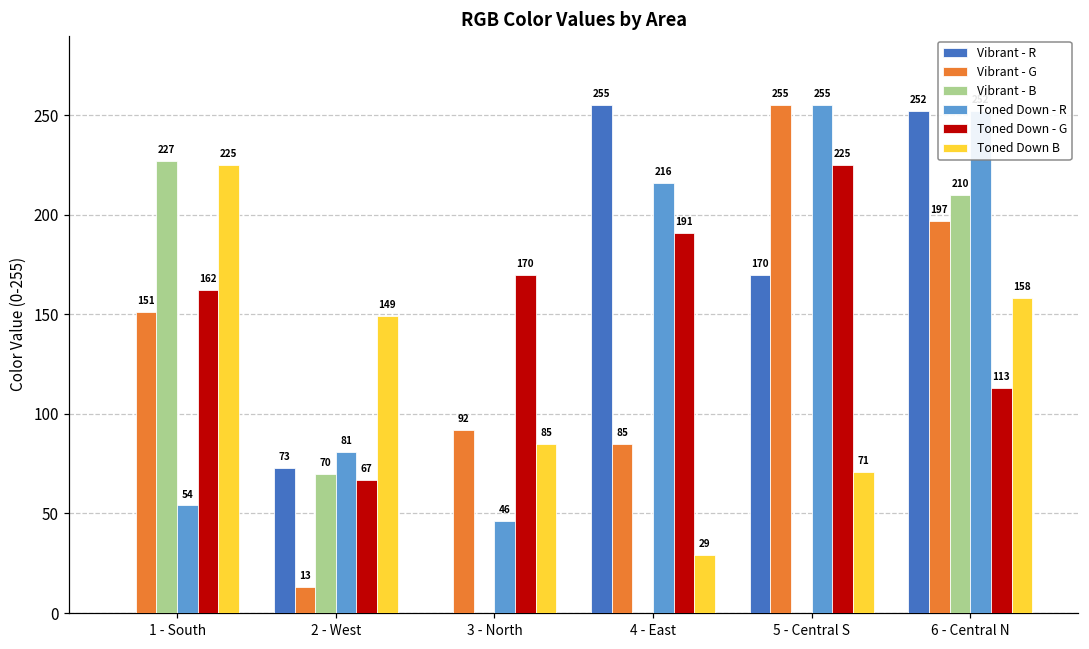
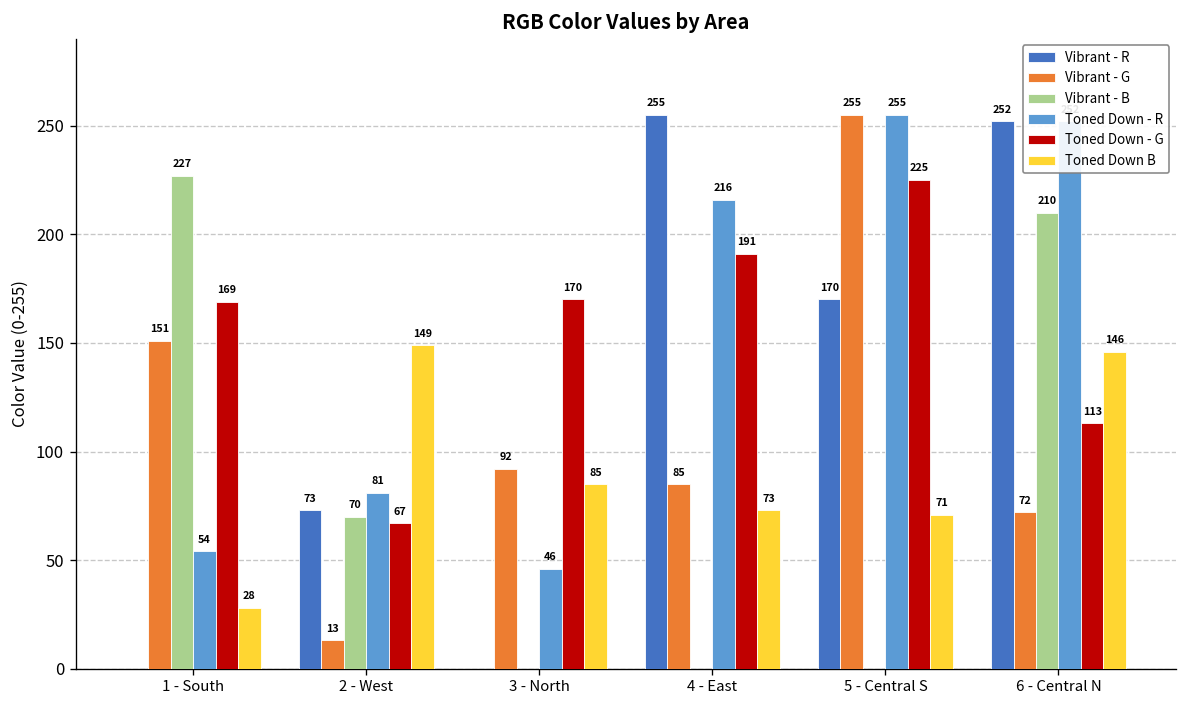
Toned Down - G, 1 - South: 162 -> 169
Toned Down B, 1 - South: 225 -> 28
Toned Down B, 4 - East: 29 -> 73
Vibrant - G, 6 - Central N: 197 -> 72
Toned Down B, 6 - Central N: 158 -> 146
